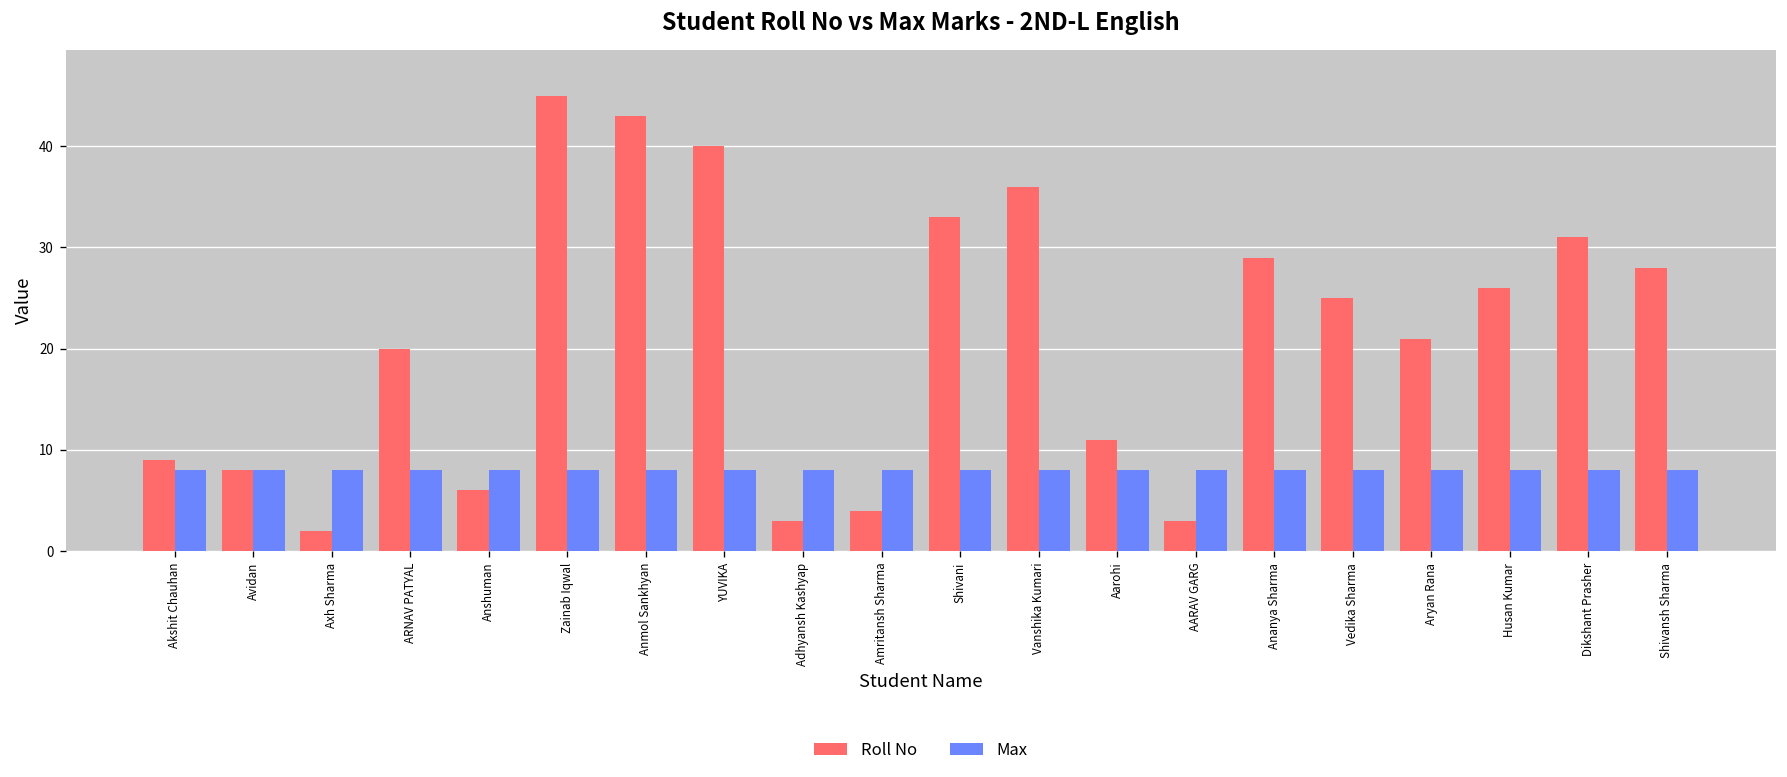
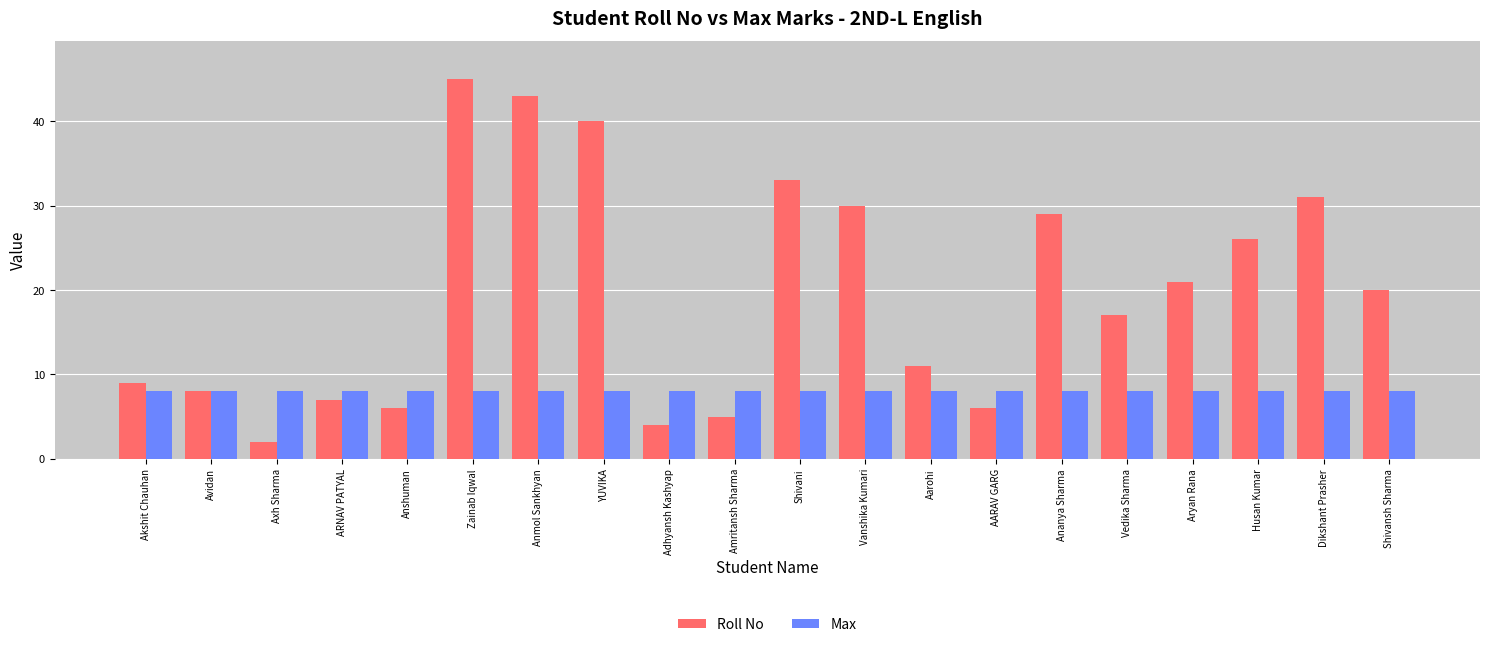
Roll No, ARNAV PATYAL: 20 -> 7
Roll No, Adhyansh Kashyap: 3 -> 4
Roll No, Amritansh Sharma: 4 -> 5
Roll No, Vanshika Kumari: 36 -> 30
Roll No, AARAV GARG: 3 -> 6
Roll No, Vedika Sharma: 25 -> 17
Roll No, Shivansh Sharma: 28 -> 20
